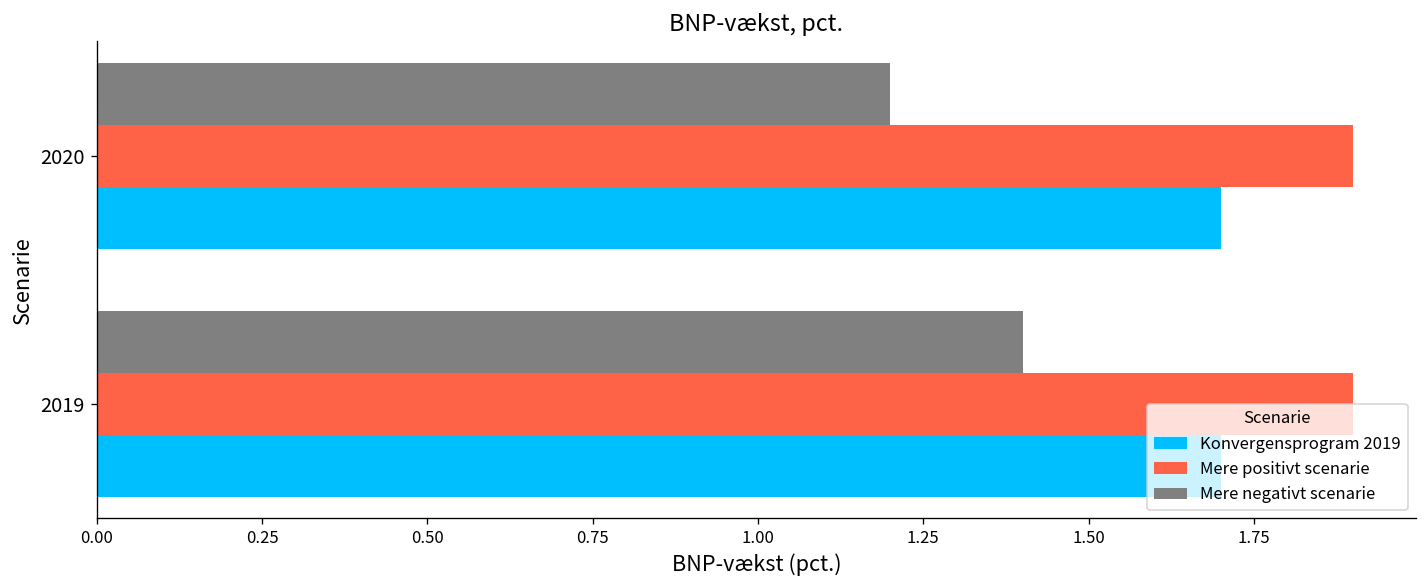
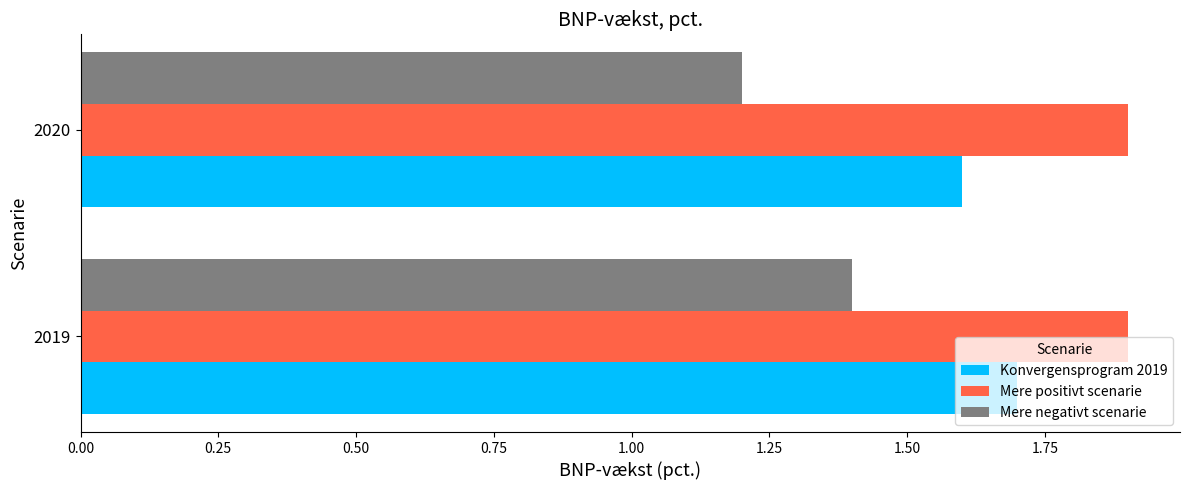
Konvergensprogram 2019, 2020: 1.7 -> 1.6
